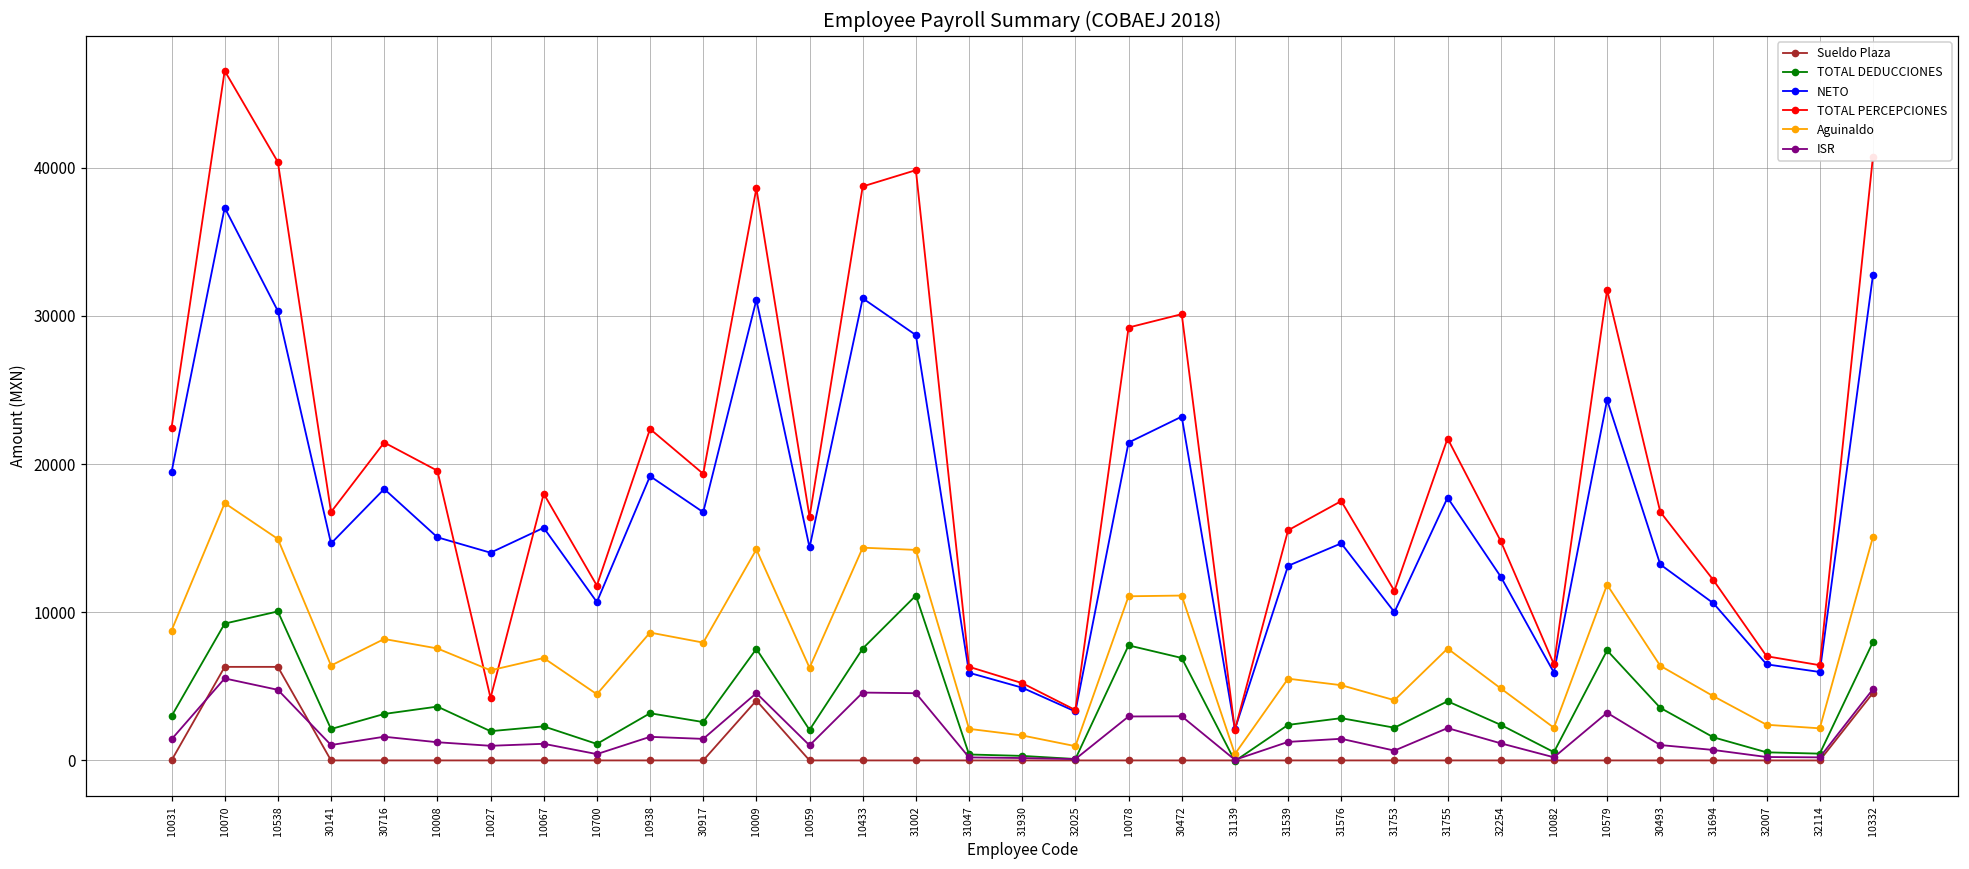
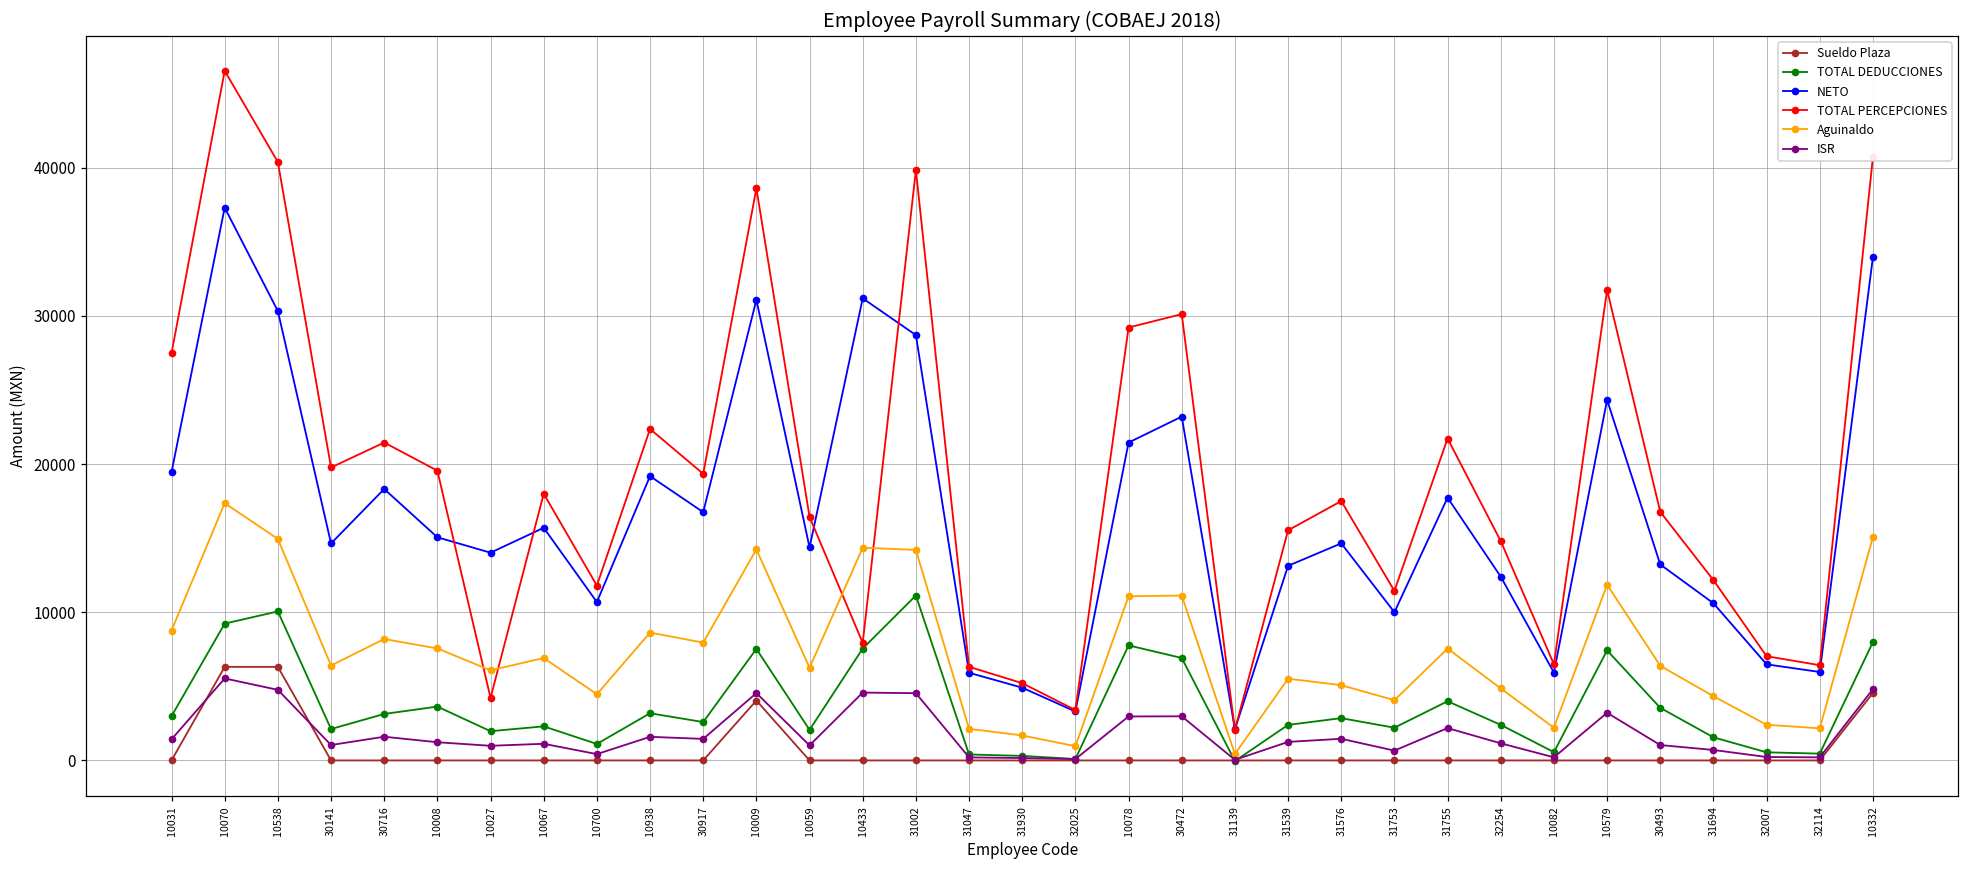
TOTAL PERCEPCIONES, 10031: 22400 -> 27500
TOTAL PERCEPCIONES, 30141: 16800 -> 19800
TOTAL PERCEPCIONES, 10433: 38700 -> 7900
NETO, 10332: 32700 -> 34000
